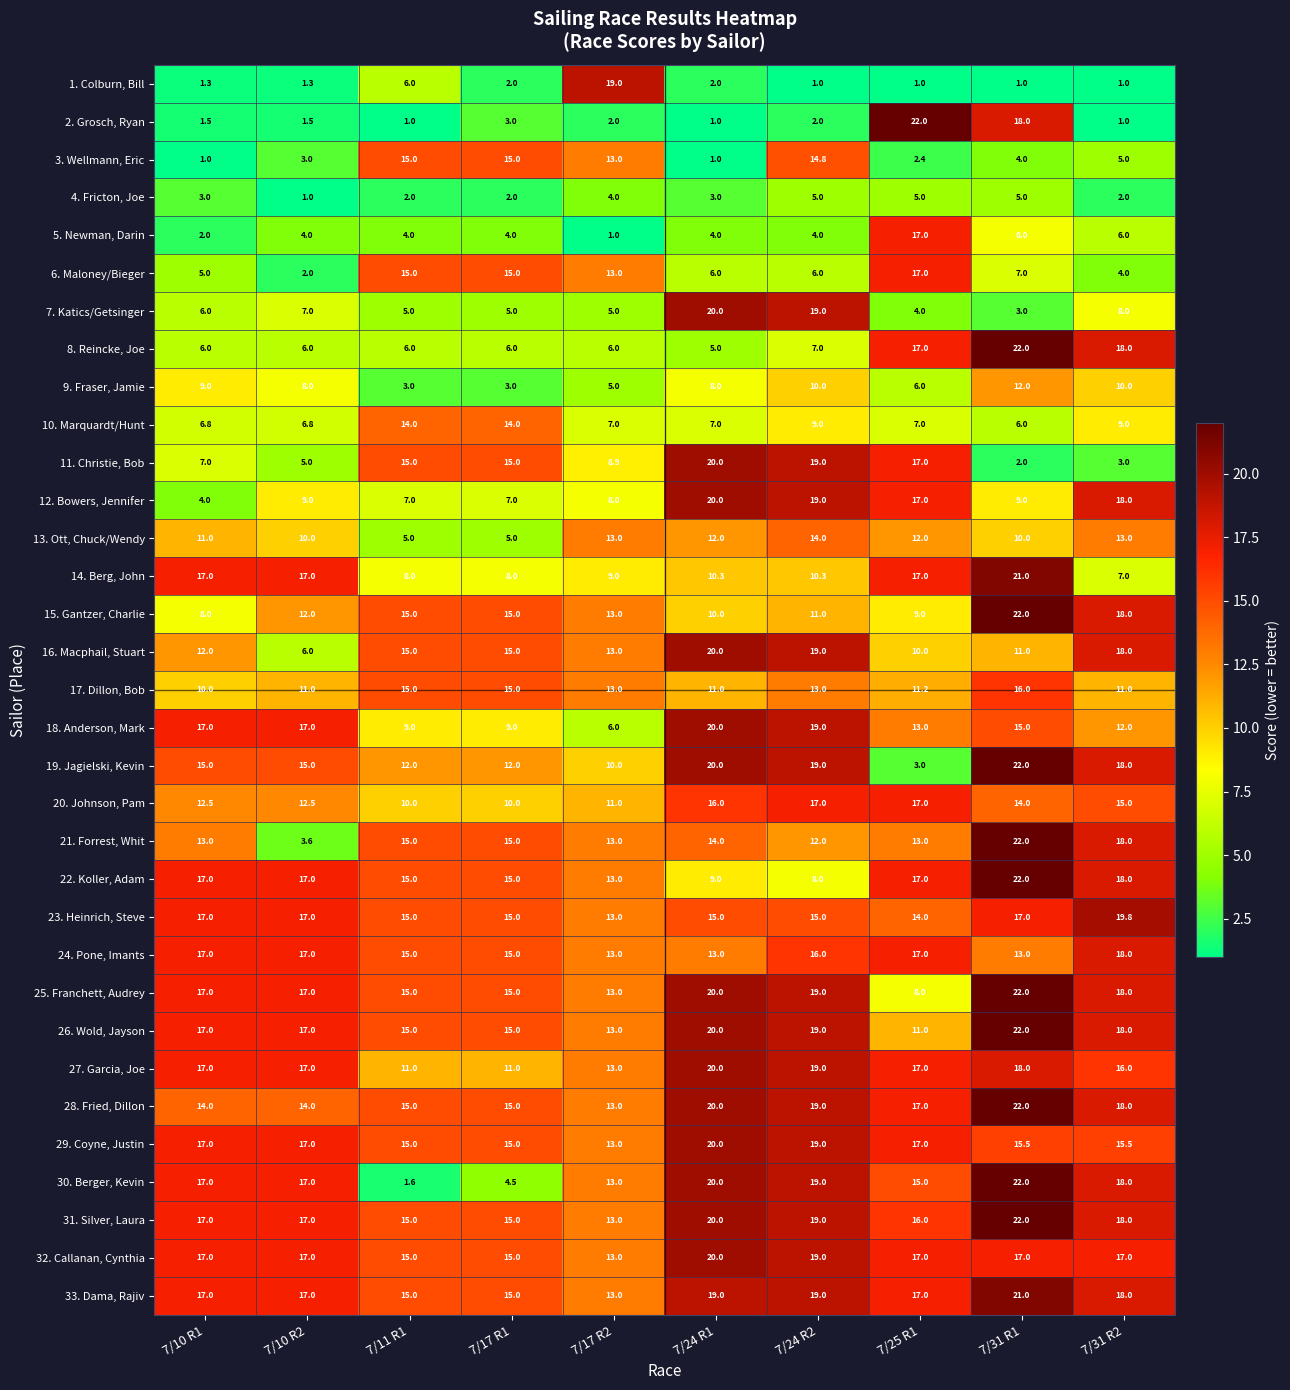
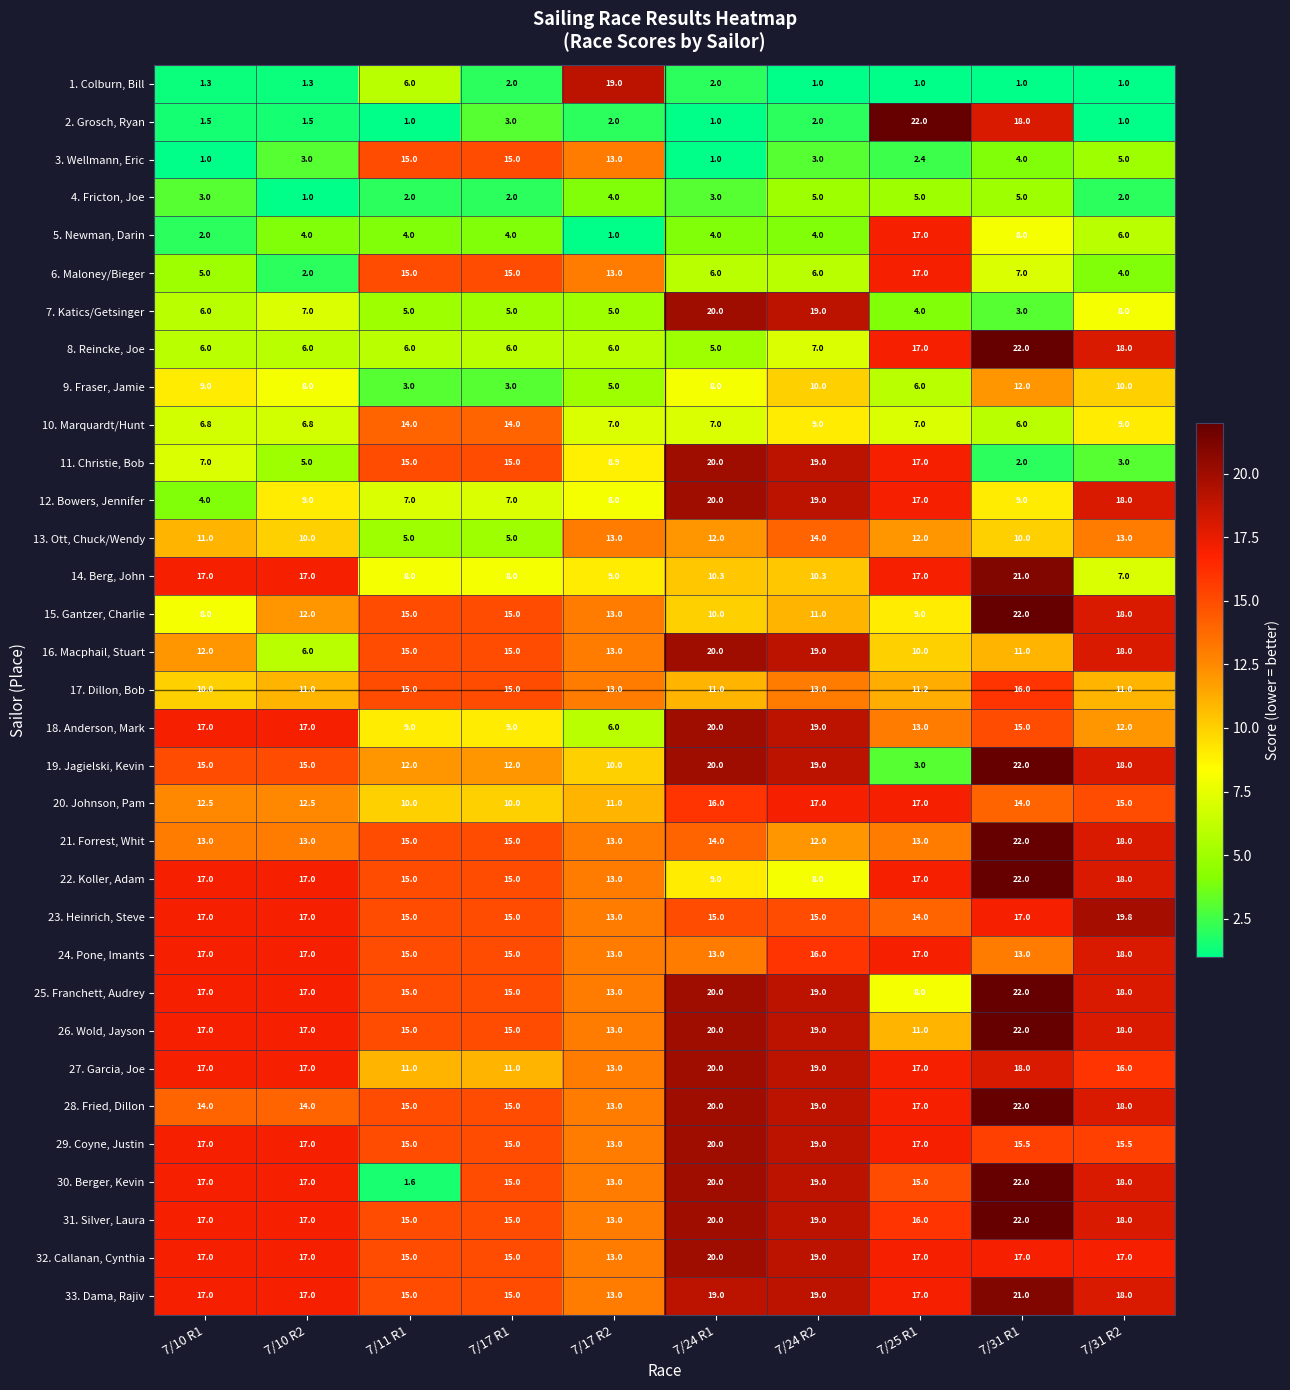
3. Wellmann, Eric, 7/24 R2: 14.8 -> 3.0
21. Forrest, Whit, 7/10 R2: 3.6 -> 13.0
30. Berger, Kevin, 7/17 R1: 4.5 -> 15.0
